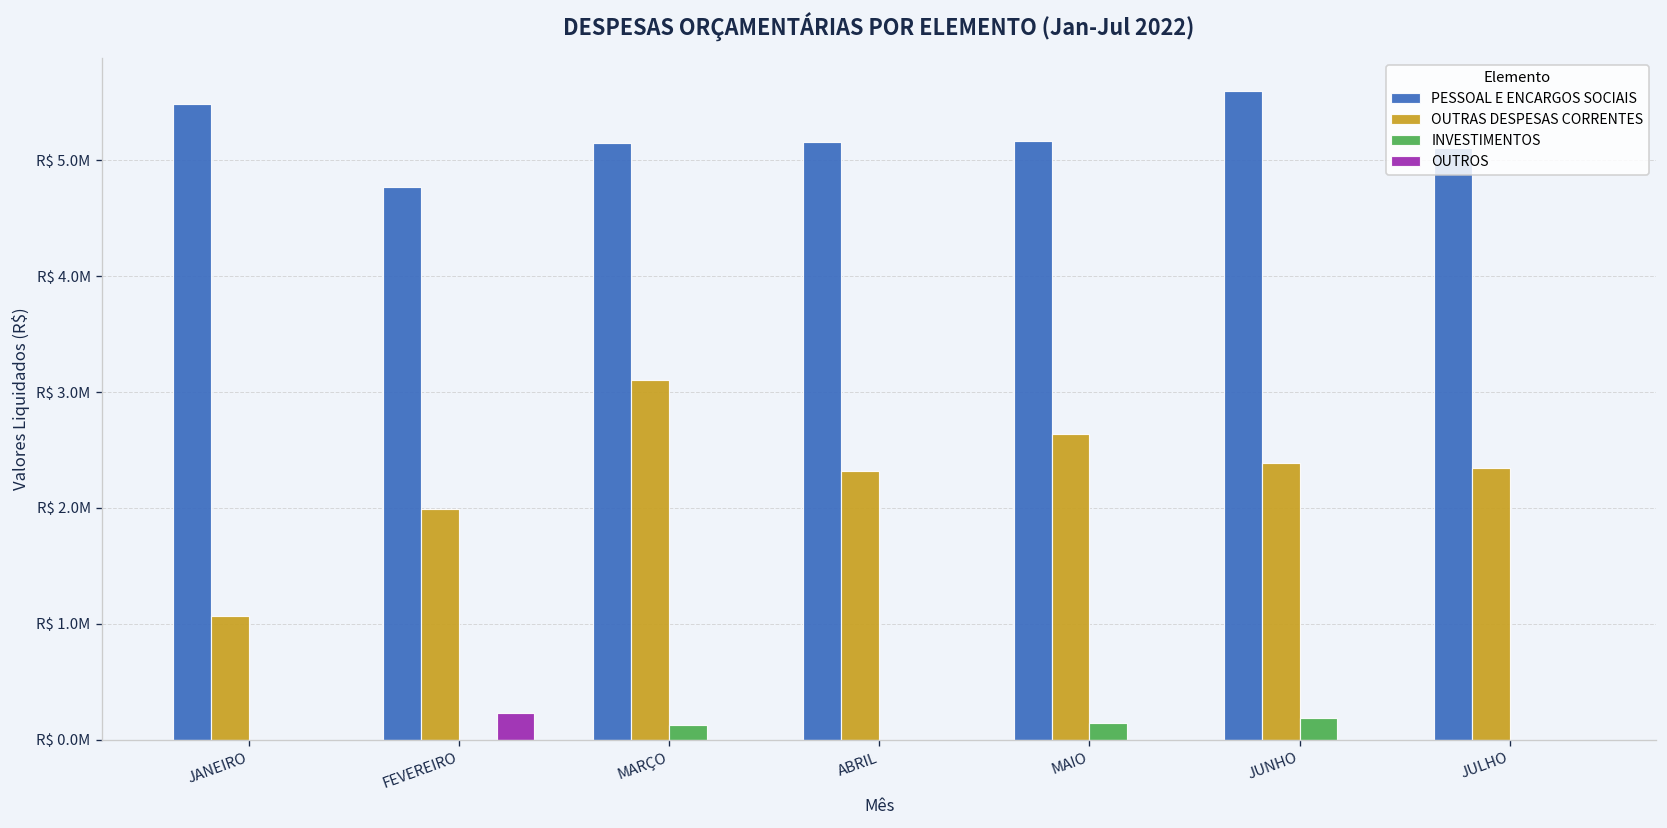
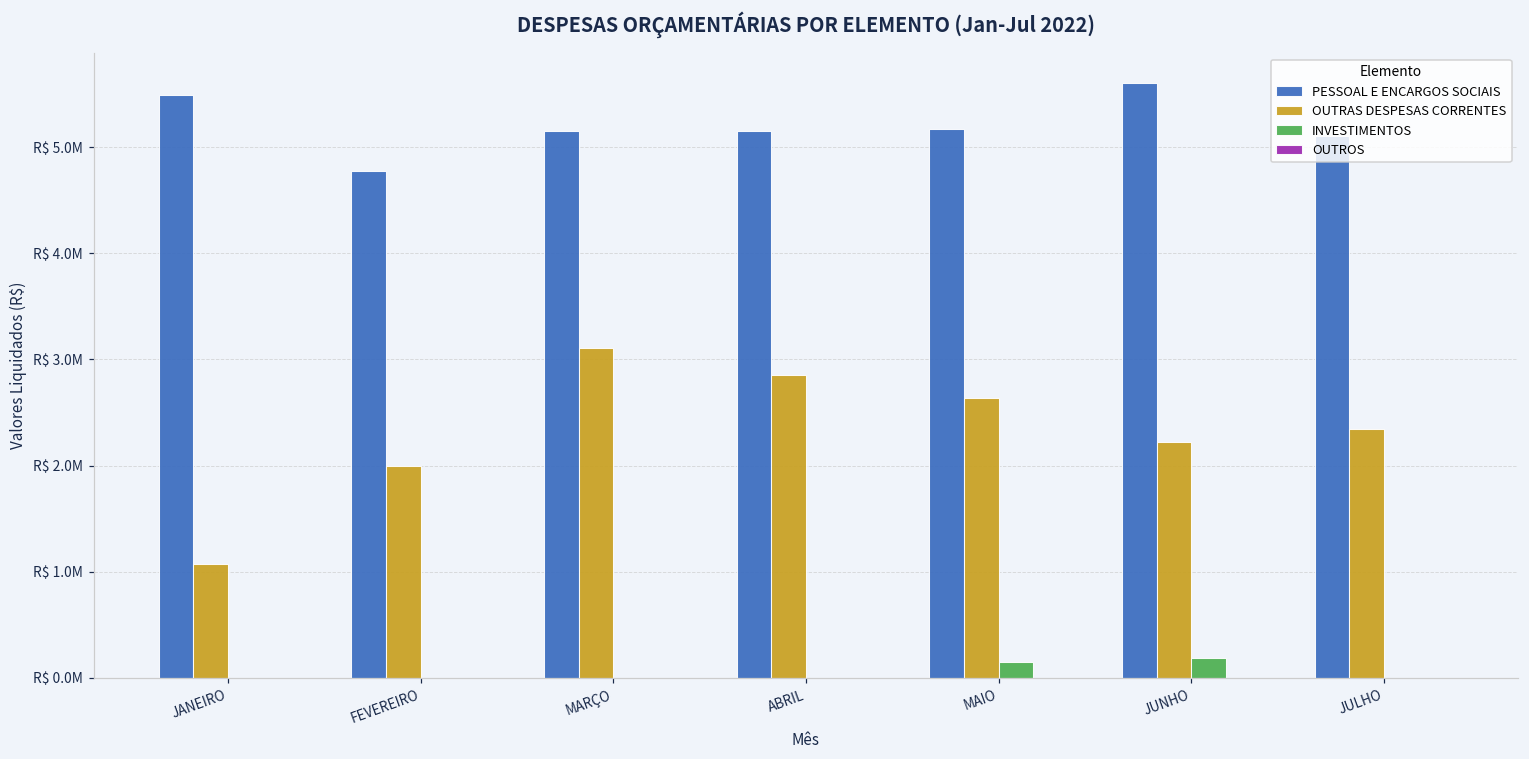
OUTROS, FEVEREIRO: R$ 200000 -> R$ 0
INVESTIMENTOS, MARÇO: R$ 100000 -> R$ 0
OUTRAS DESPESAS CORRENTES, ABRIL: R$ 2300000 -> R$ 2900000
OUTRAS DESPESAS CORRENTES, JUNHO: R$ 2400000 -> R$ 2200000
